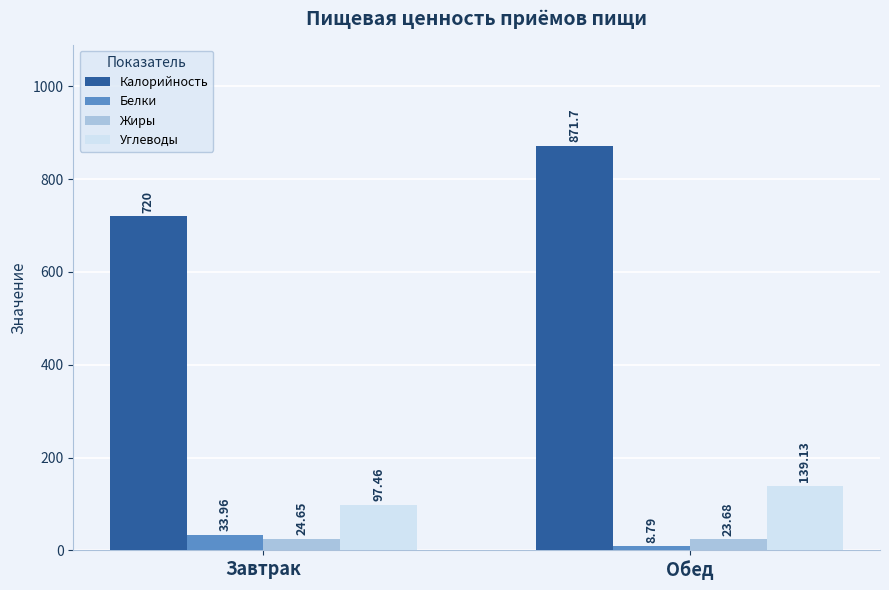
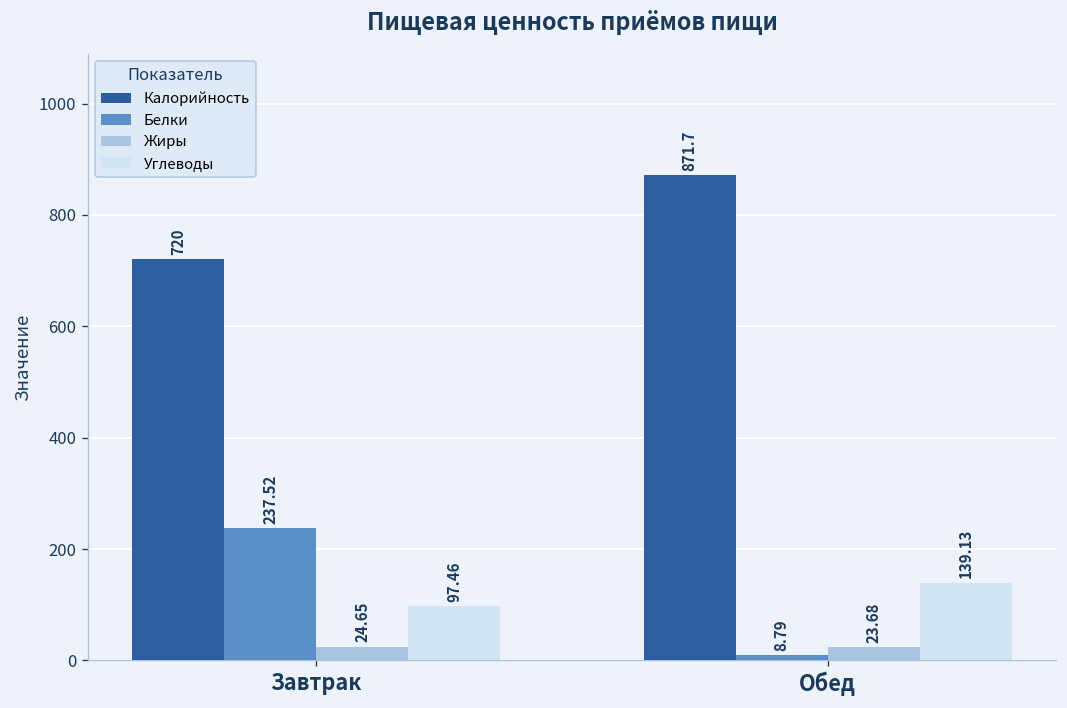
Белки, Завтрак: 33.96 -> 237.52
